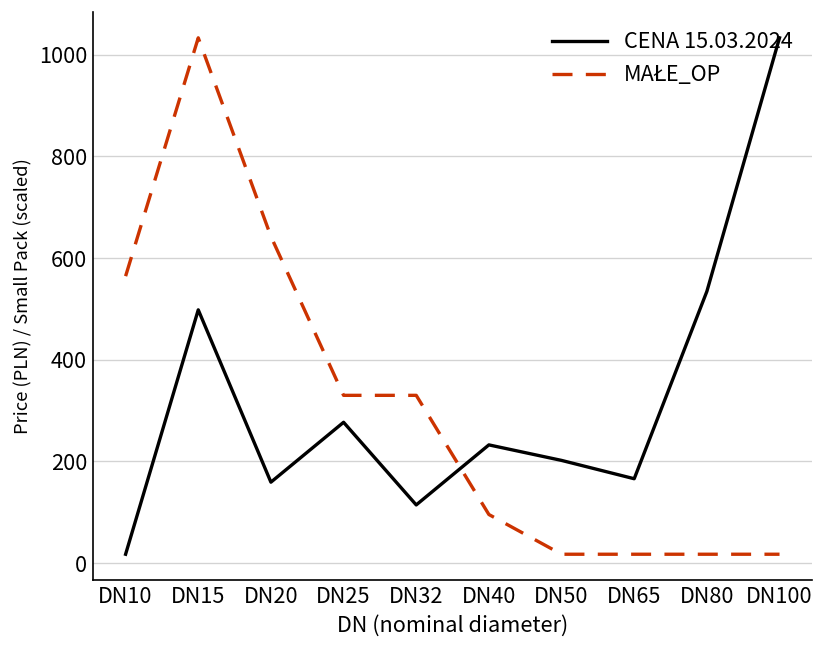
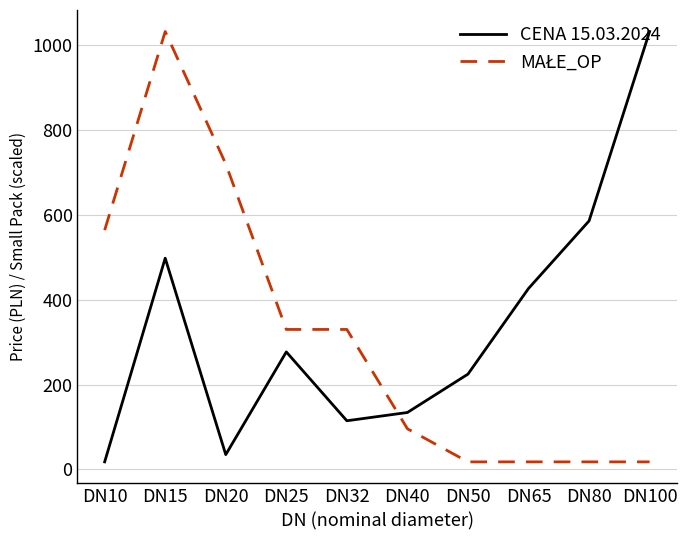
CENA 15.03.2024, DN20: 160 -> 30
MAŁE_OP, DN20: 640 -> 720
CENA 15.03.2024, DN40: 230 -> 130
CENA 15.03.2024, DN50: 200 -> 220
CENA 15.03.2024, DN65: 170 -> 430
CENA 15.03.2024, DN80: 530 -> 590
